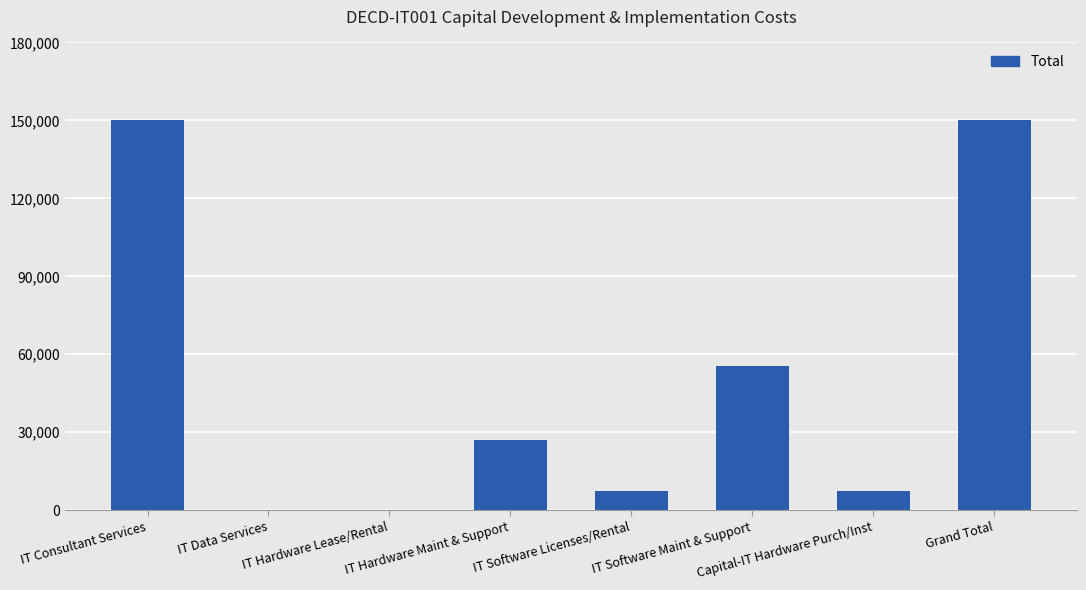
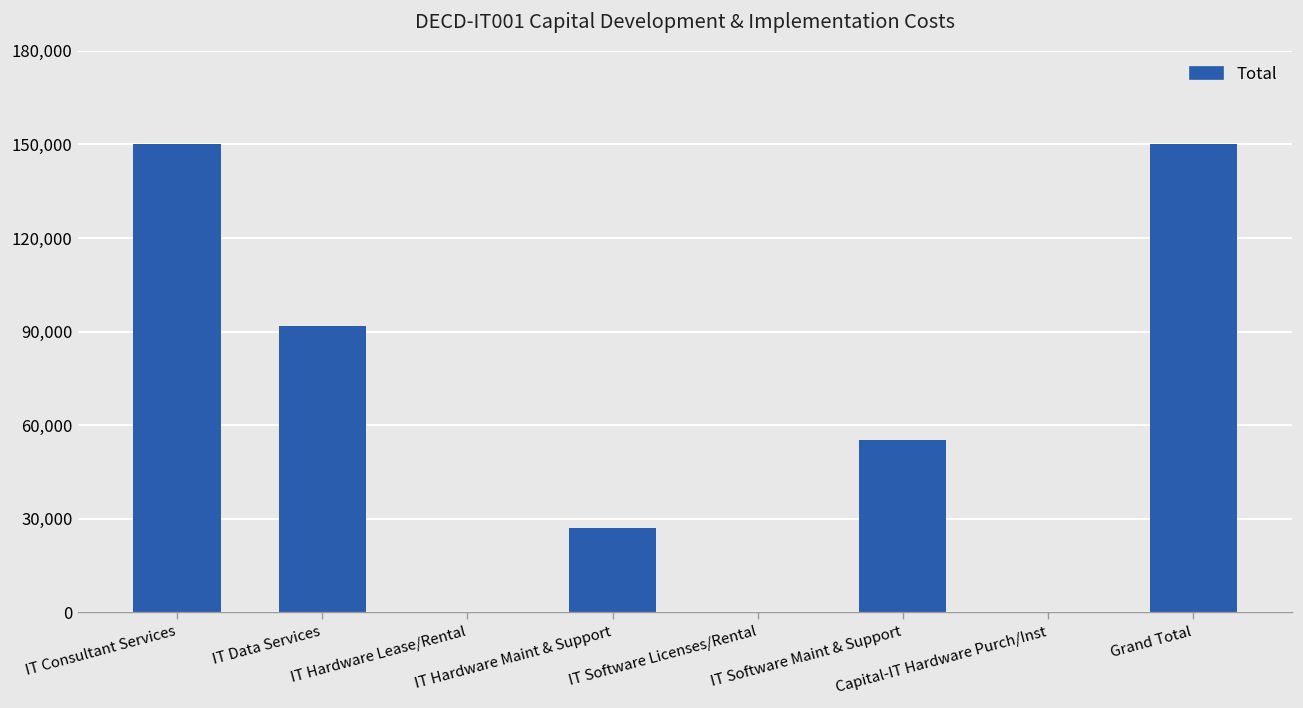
IT Data Services: 0 -> 92,000
IT Software Licenses/Rental: 8,000 -> 0
Capital-IT Hardware Purch/Inst: 7,000 -> 0
